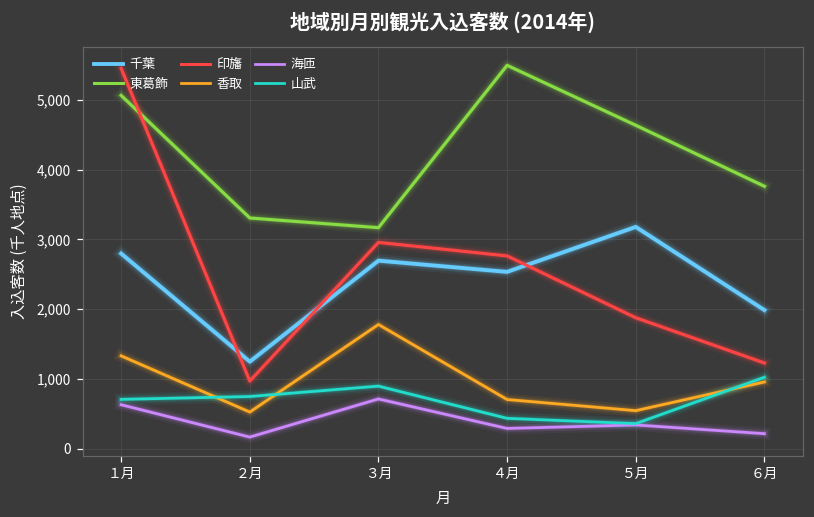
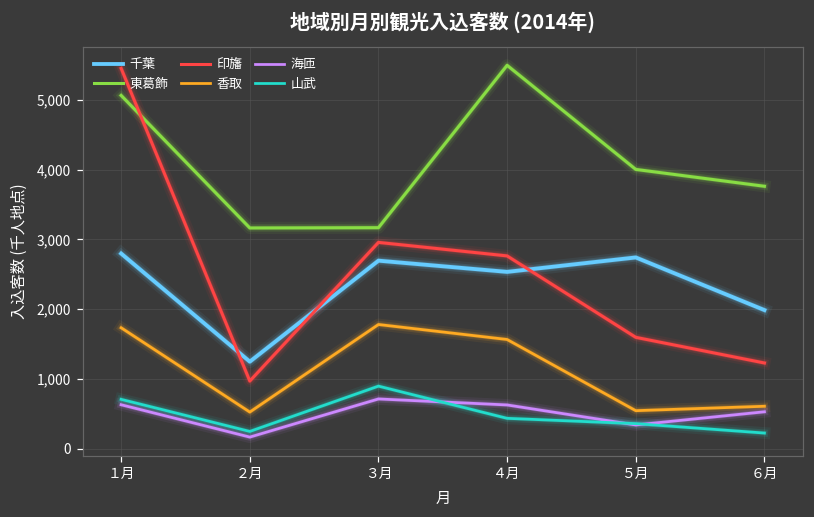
香取, １月: 1,300 -> 1,700
東葛飾, ２月: 3,300 -> 3,200
山武, ２月: 700 -> 200
香取, ４月: 700 -> 1,600
海匝, ４月: 300 -> 600
千葉, ５月: 3,200 -> 2,700
東葛飾, ５月: 4,600 -> 4,000
印旛, ５月: 1,900 -> 1,600
香取, ６月: 1,000 -> 600
海匝, ６月: 200 -> 500
山武, ６月: 1,000 -> 200
